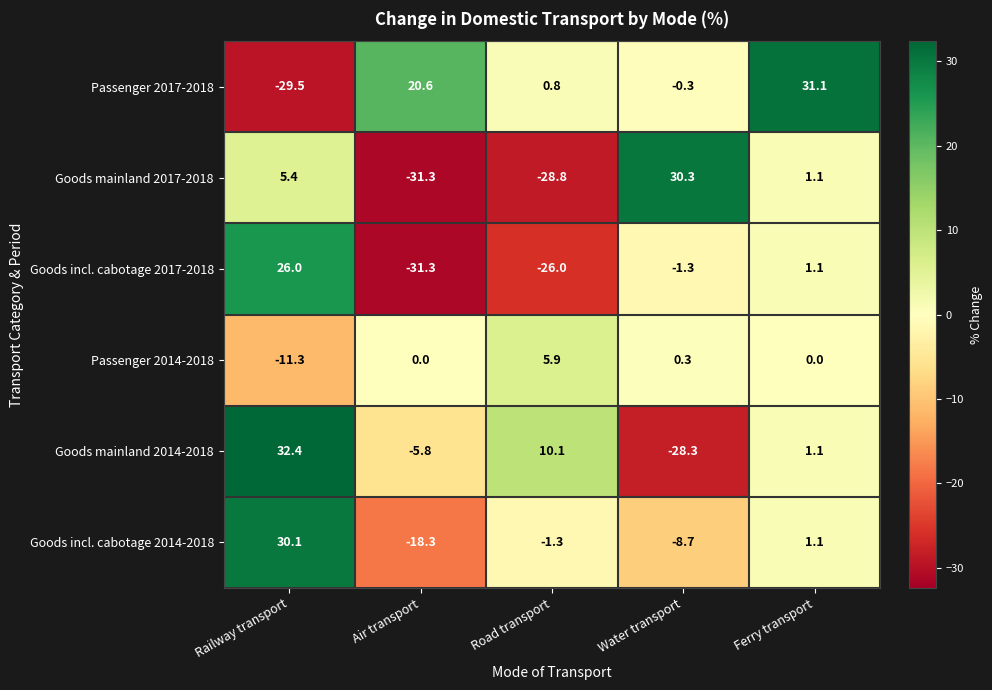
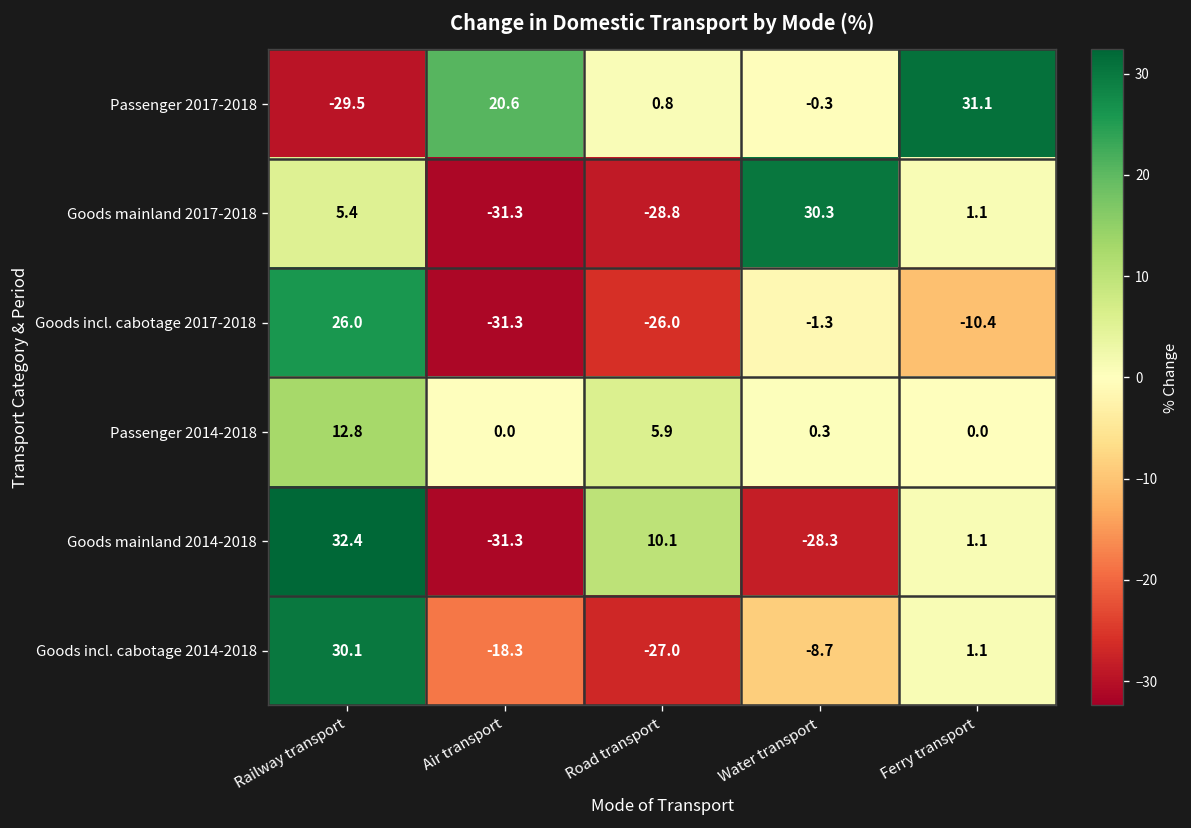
Goods incl. cabotage 2017-2018, Ferry transport: 1.1 -> -10.4
Passenger 2014-2018, Railway transport: -11.3 -> 12.8
Goods mainland 2014-2018, Air transport: -5.8 -> -31.3
Goods incl. cabotage 2014-2018, Road transport: -1.3 -> -27.0
